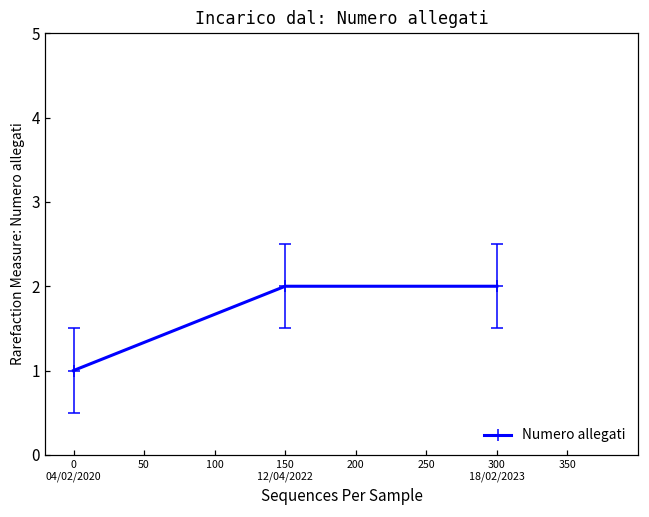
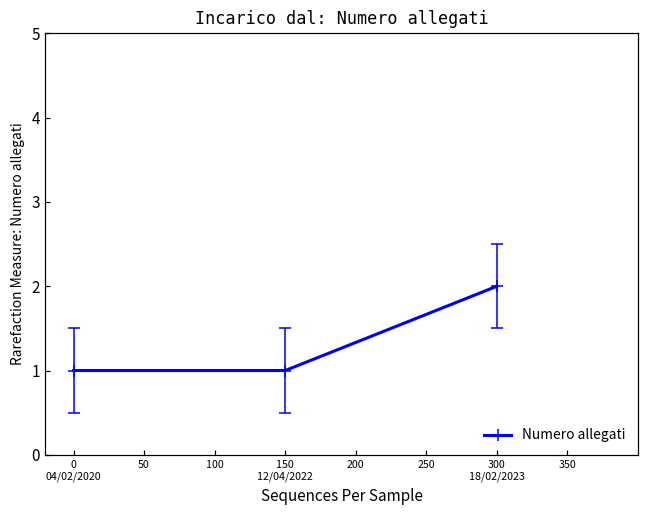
Numero allegati, 150 12/04/2022: 2 -> 1
